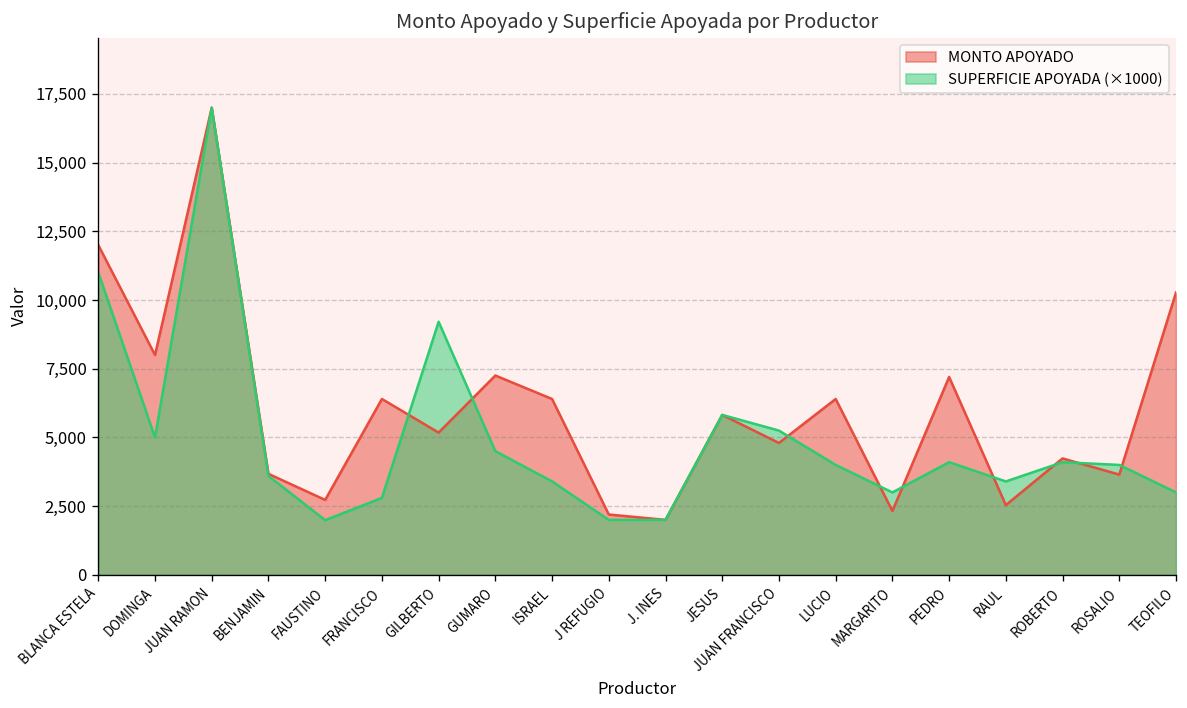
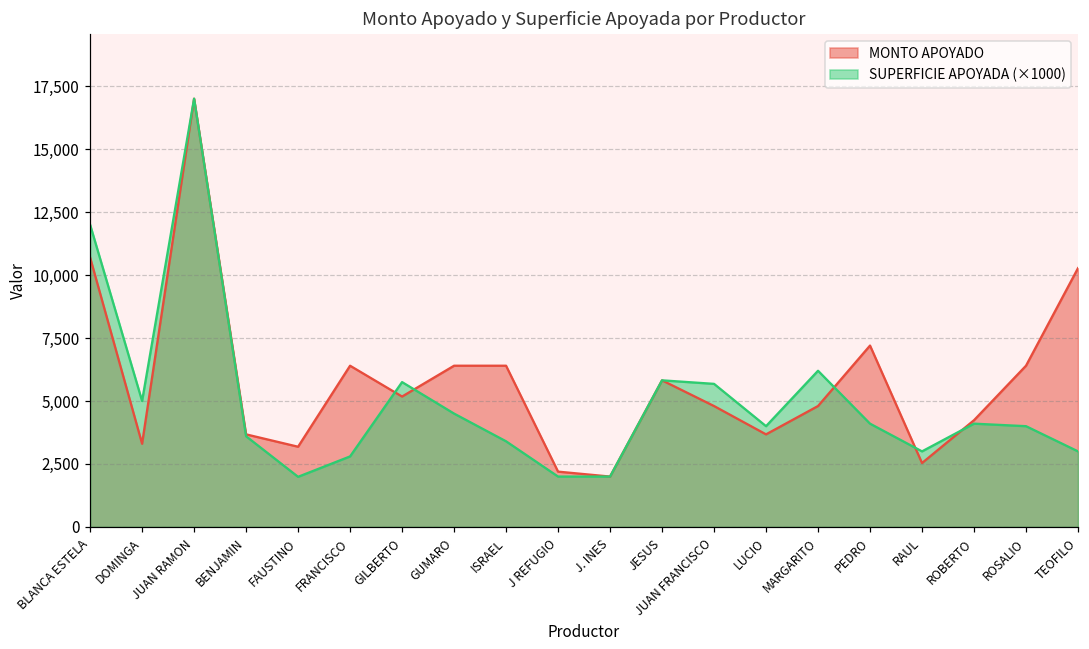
MONTO APOYADO, BLANCA ESTELA: 12,000 -> 10,700
SUPERFICIE APOYADA (×1000), BLANCA ESTELA: 11,000 -> 12,000
MONTO APOYADO, DOMINGA: 8,000 -> 3,300
MONTO APOYADO, FAUSTINO: 2,700 -> 3,200
SUPERFICIE APOYADA (×1000), GILBERTO: 9,200 -> 5,800
MONTO APOYADO, GUMARO: 7,300 -> 6,400
SUPERFICIE APOYADA (×1000), JUAN FRANCISCO: 5,300 -> 5,700
MONTO APOYADO, LUCIO: 6,400 -> 3,700
MONTO APOYADO, MARGARITO: 2,300 -> 4,800
SUPERFICIE APOYADA (×1000), MARGARITO: 3,000 -> 6,200
SUPERFICIE APOYADA (×1000), RAUL: 3,400 -> 3,000
MONTO APOYADO, ROSALIO: 3,600 -> 6,400
